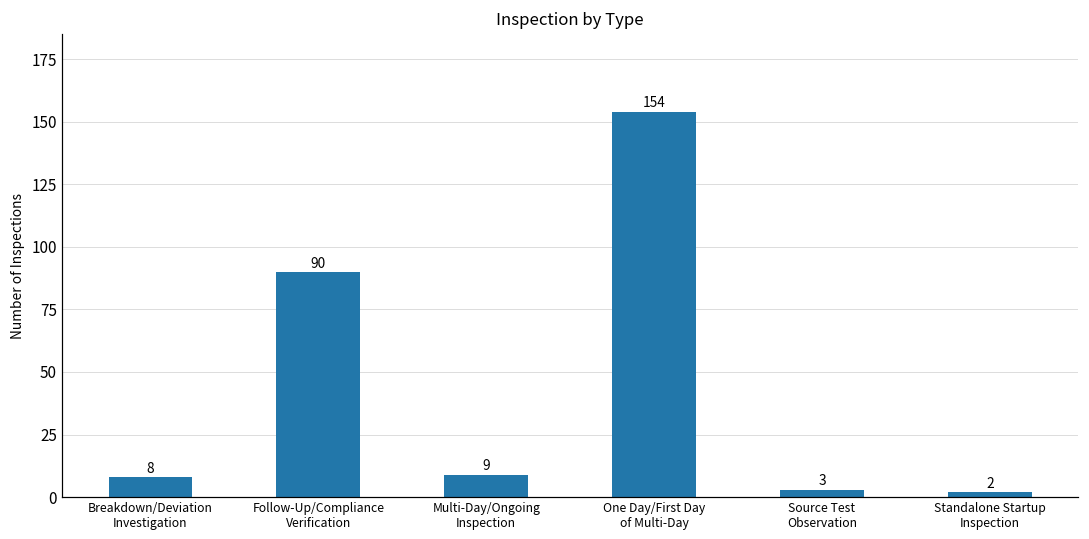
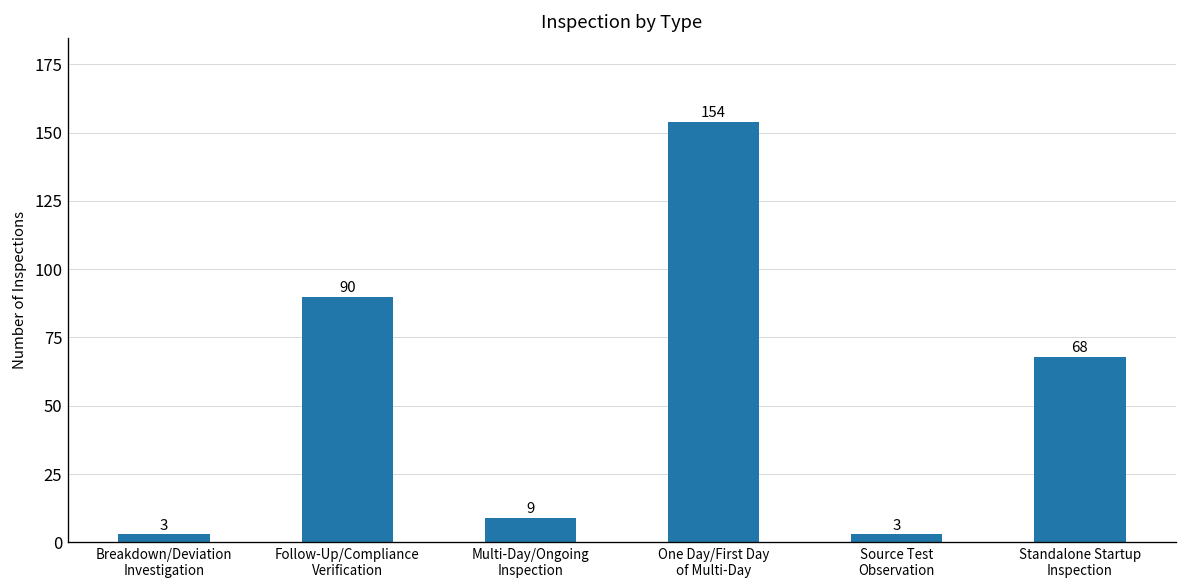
Breakdown/Deviation Investigation: 8 -> 3
Standalone Startup Inspection: 2 -> 68
